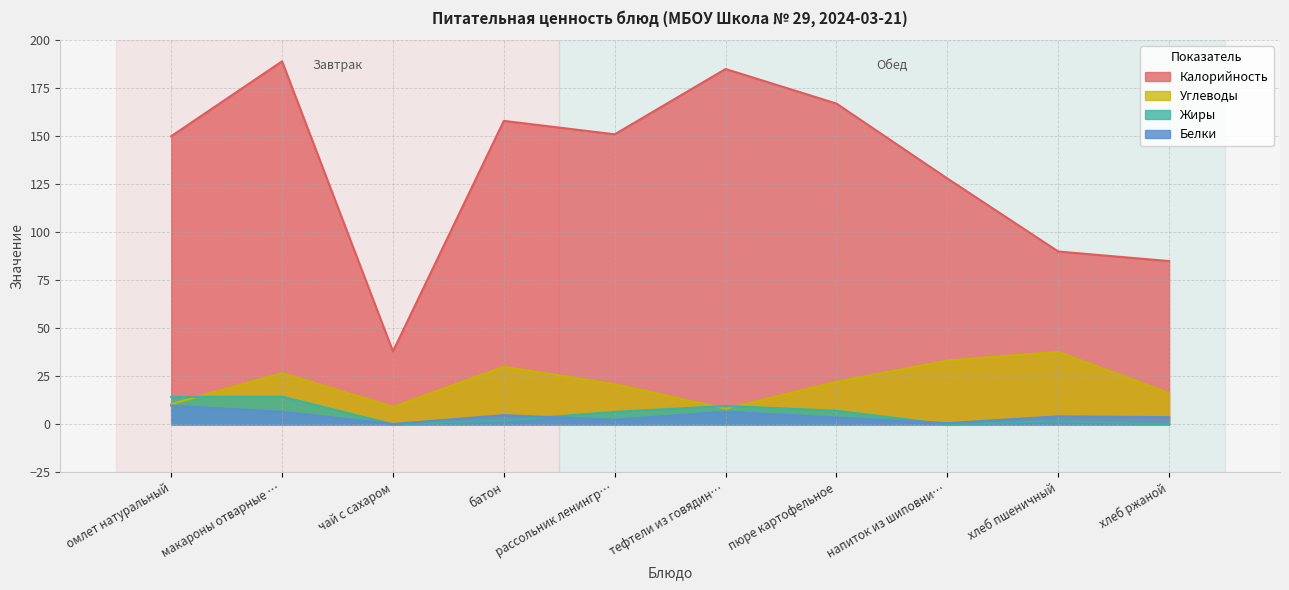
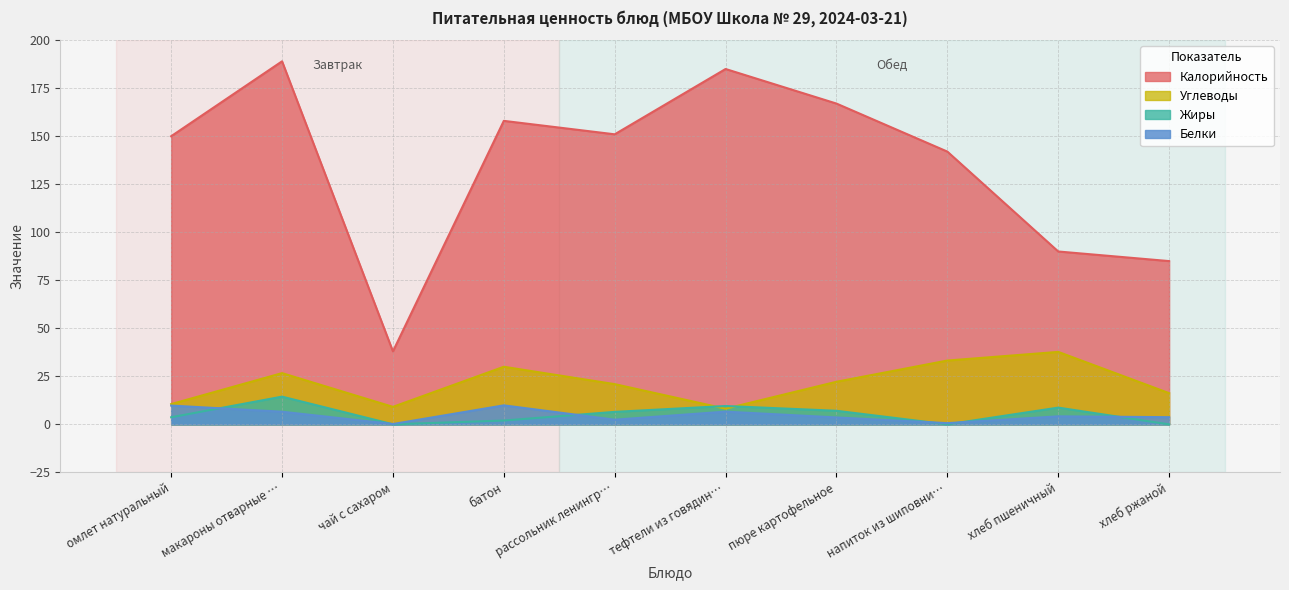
Жиры, омлет натуральный: 14 -> 4
Белки, батон: 5 -> 10
Калорийность, напиток из шиповни…: 128 -> 142
Жиры, хлеб пшеничный: 2 -> 9
